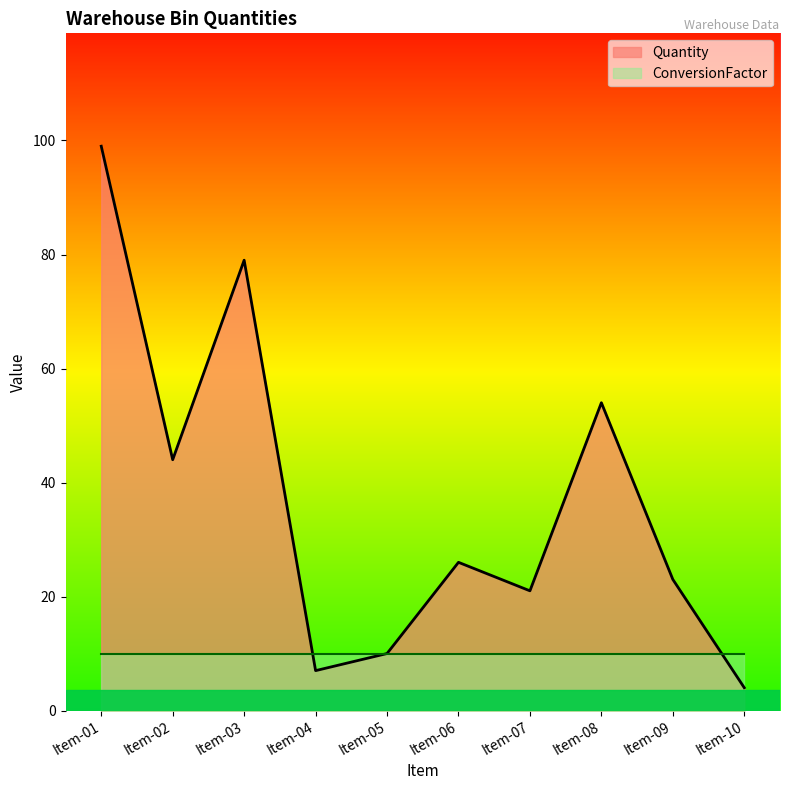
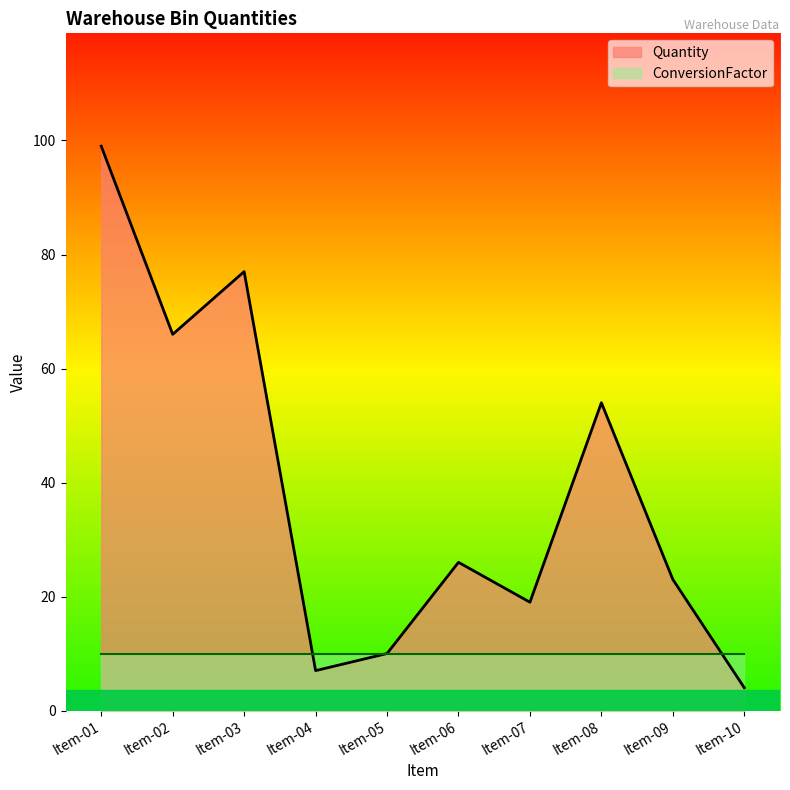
Quantity, Item-02: 44 -> 66
Quantity, Item-03: 79 -> 77
Quantity, Item-07: 21 -> 19
